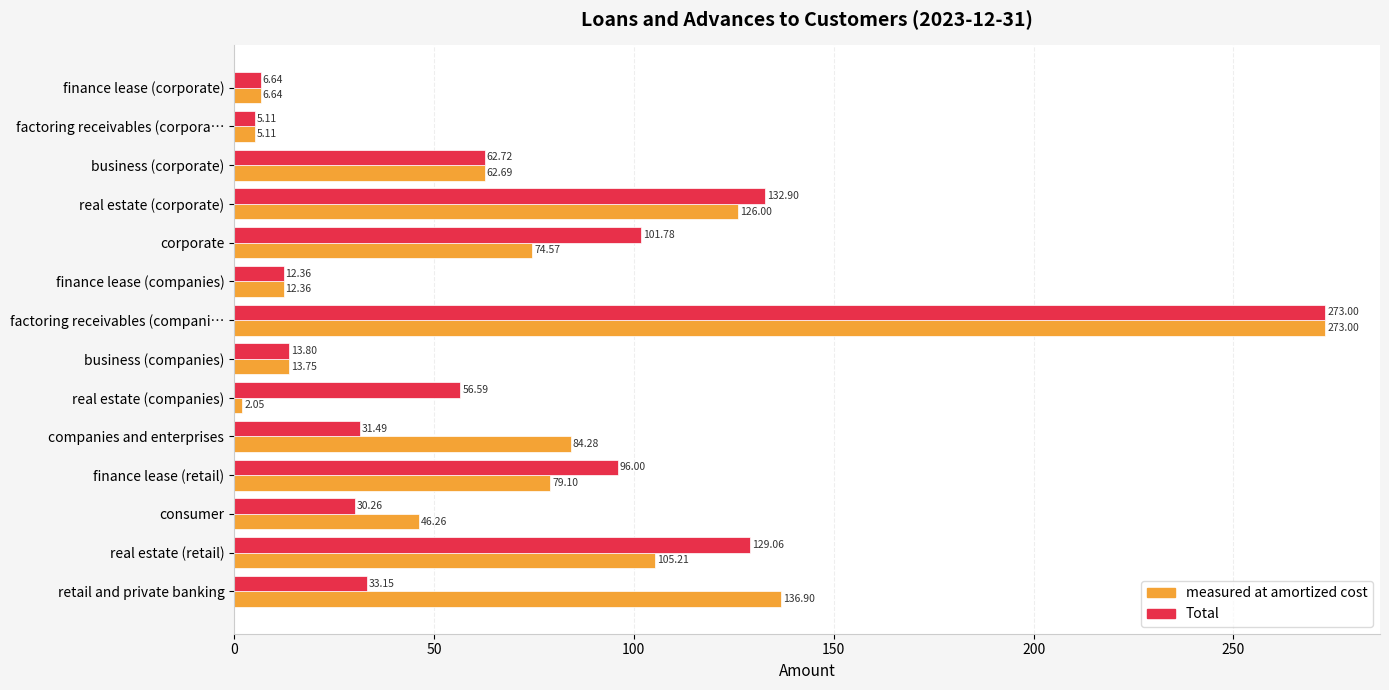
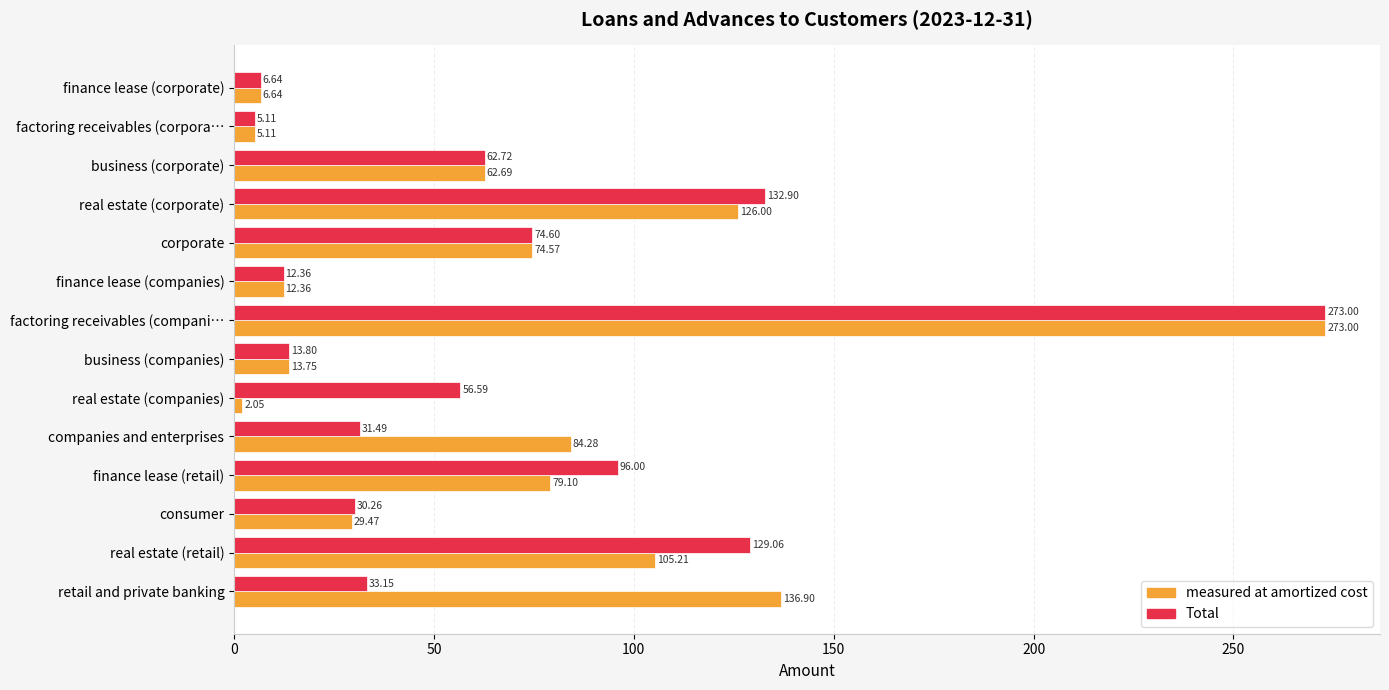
Total, corporate: 101.78 -> 74.60
measured at amortized cost, consumer: 46.26 -> 29.47
